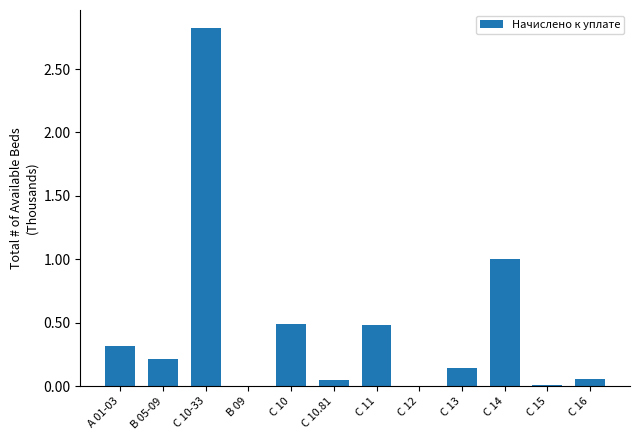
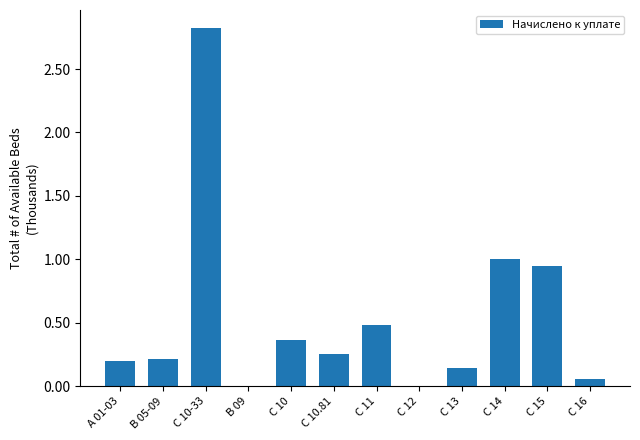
А 01-03: 0.32 -> 0.20
С 10: 0.49 -> 0.37
С 10.81: 0.05 -> 0.25
С 15: 0.01 -> 0.95
